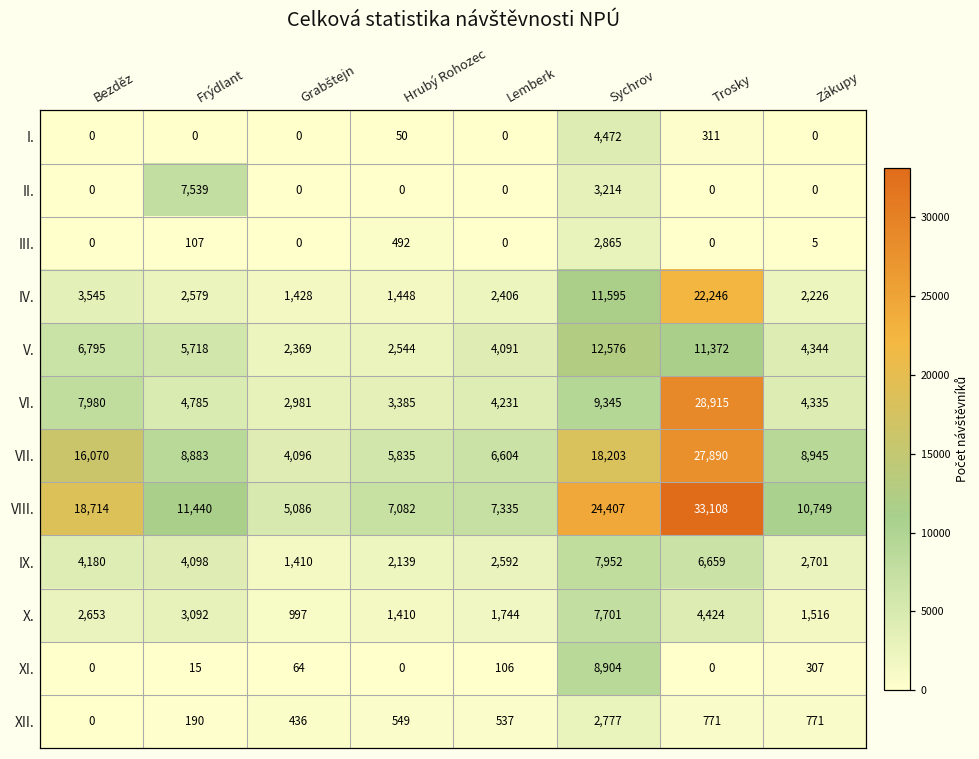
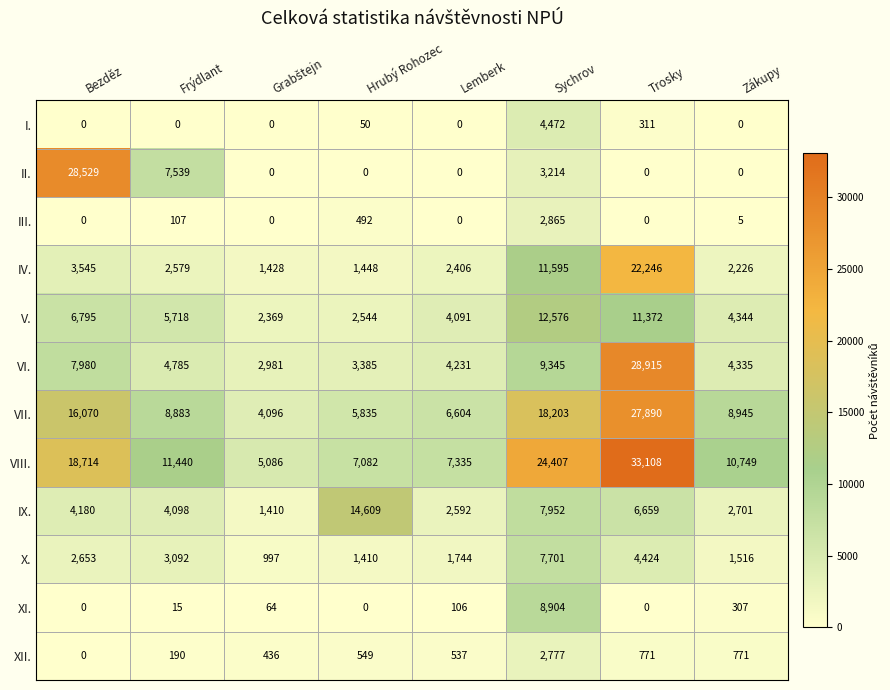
II., Bezděz: 0 -> 28,529
IX., Hrubý Rohozec: 2,139 -> 14,609
